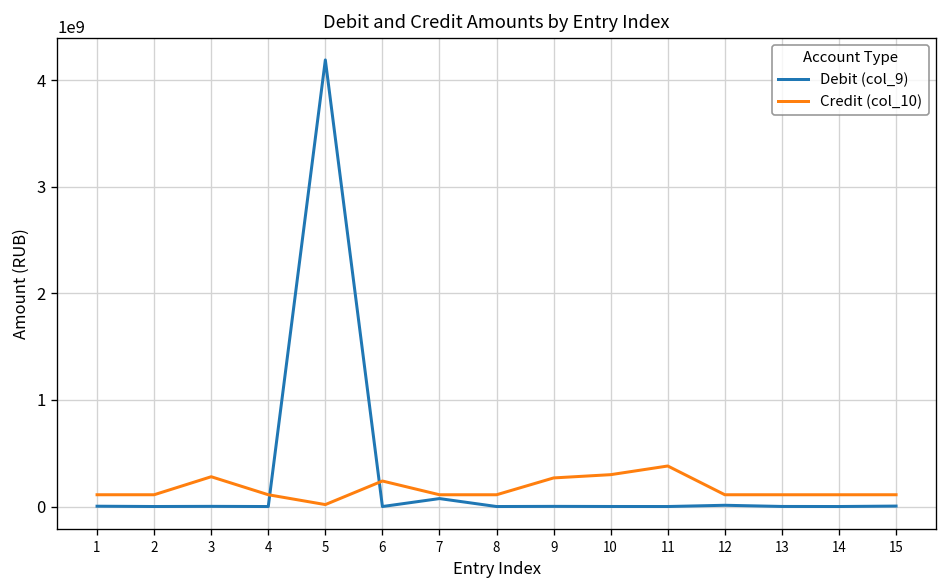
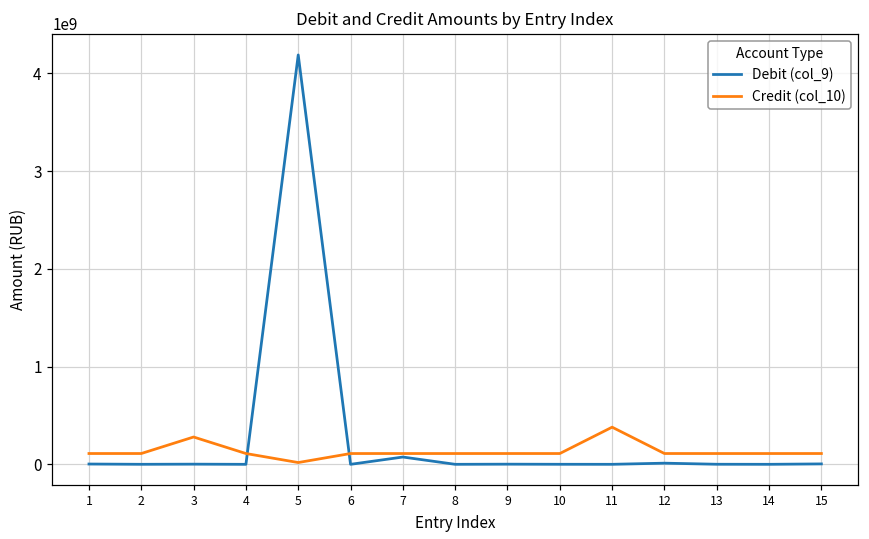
Credit (col_10), 6: 200000000 -> 100000000
Credit (col_10), 9: 300000000 -> 100000000
Credit (col_10), 10: 300000000 -> 100000000
